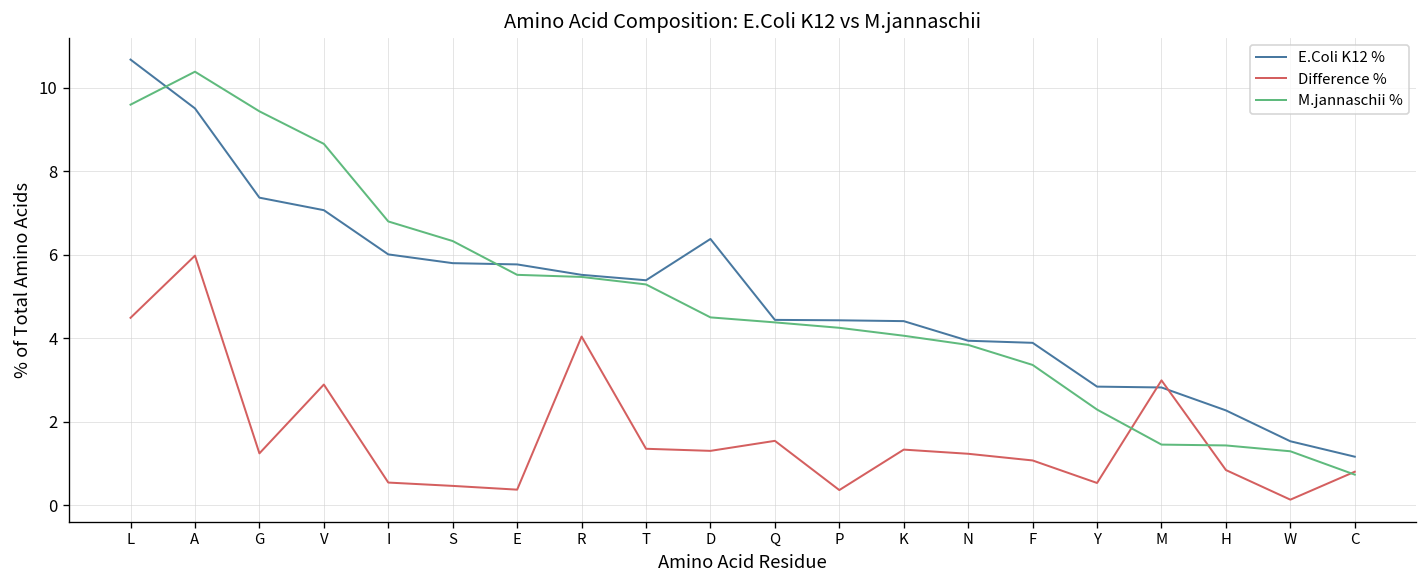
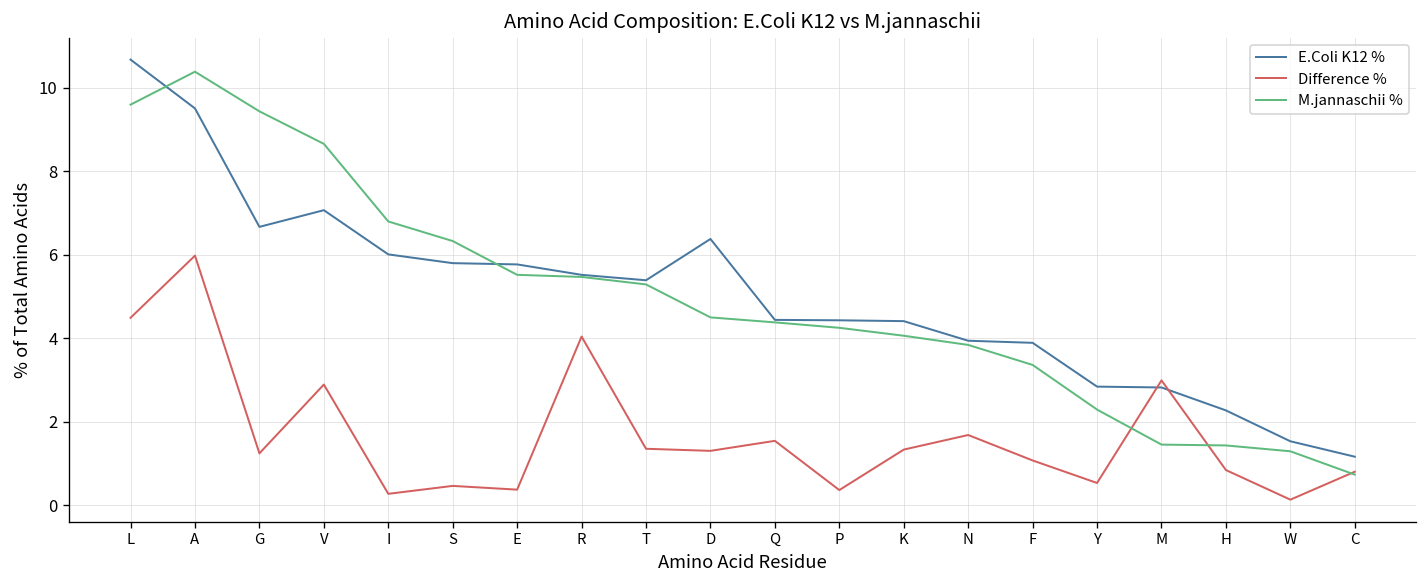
E.Coli K12 %, G: 7.4 -> 6.7
Difference %, I: 0.5 -> 0.3
Difference %, N: 1.2 -> 1.7
